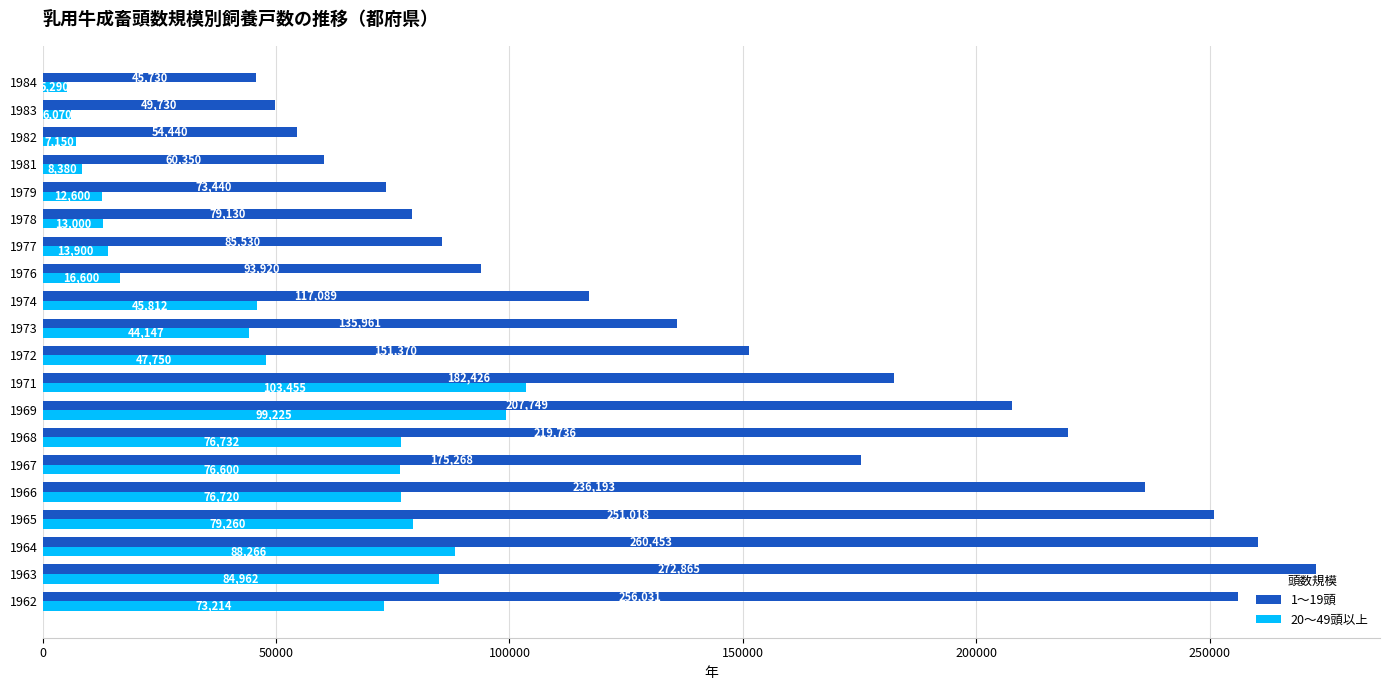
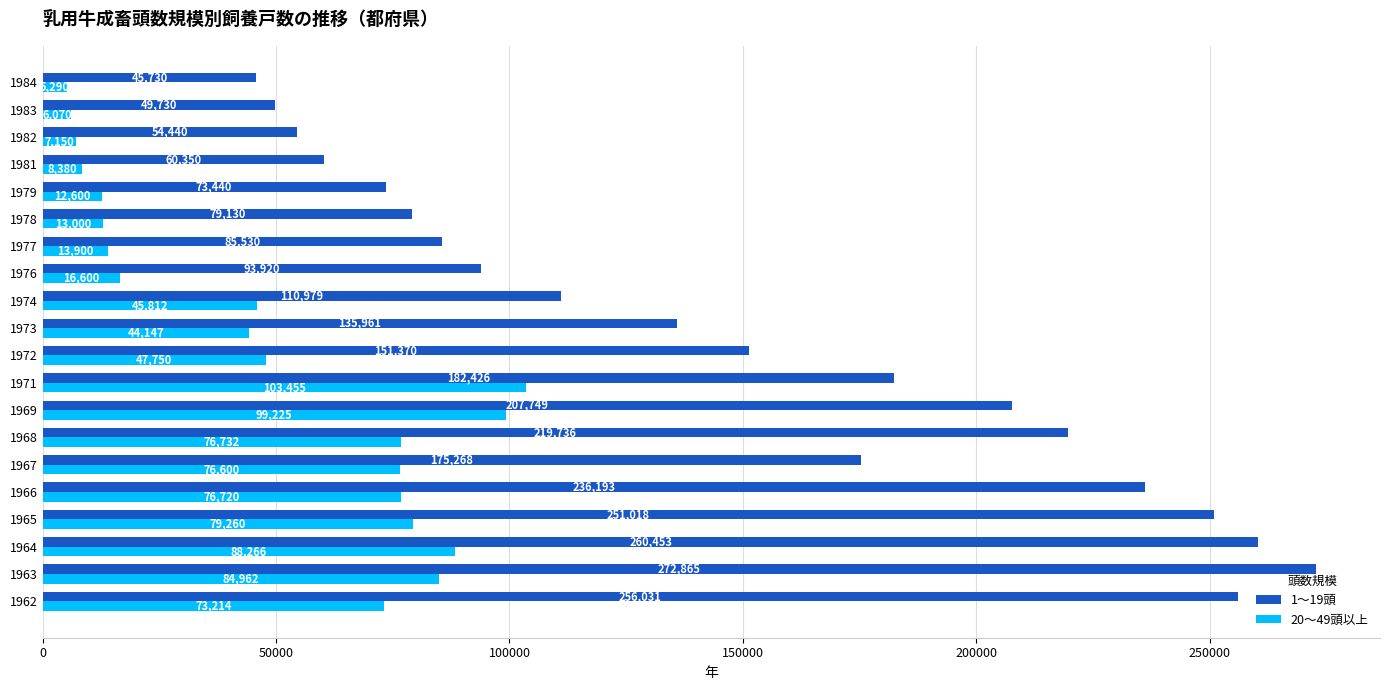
1〜19頭, 1974: 117,089 -> 110,979
